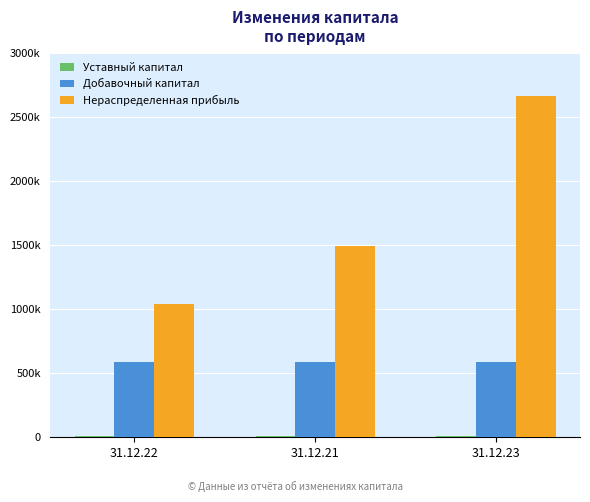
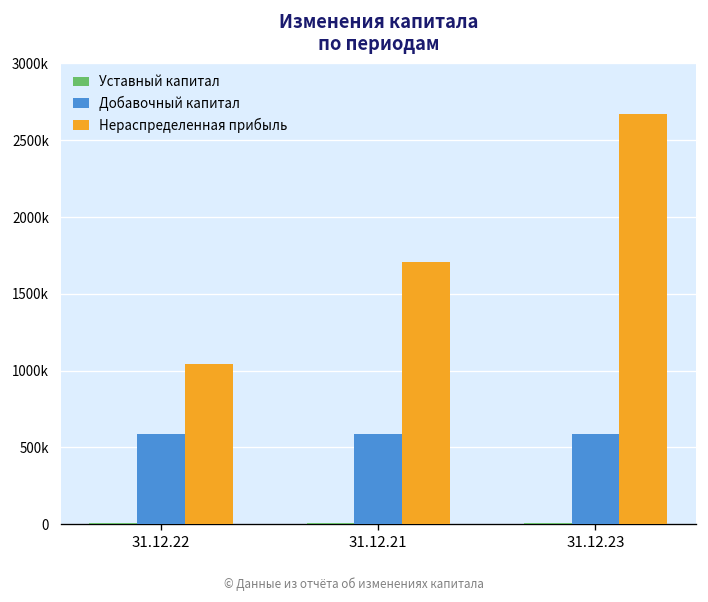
Нераспределенная прибыль, 31.12.21: 1490000 -> 1710000
